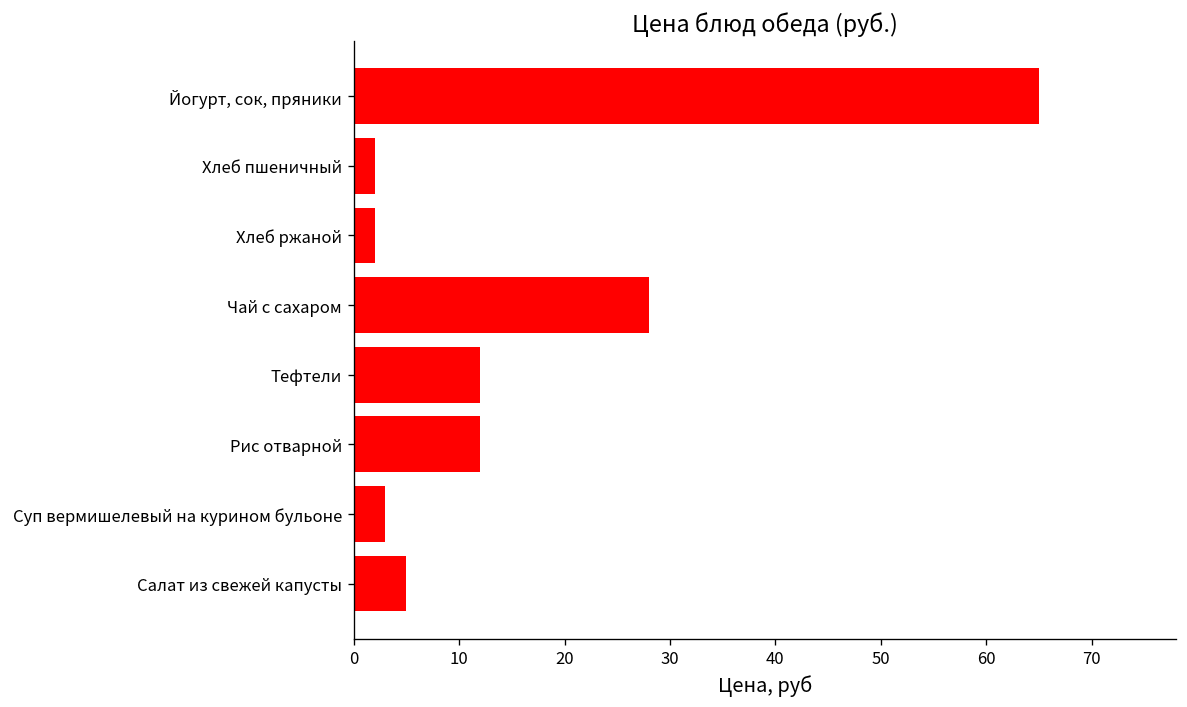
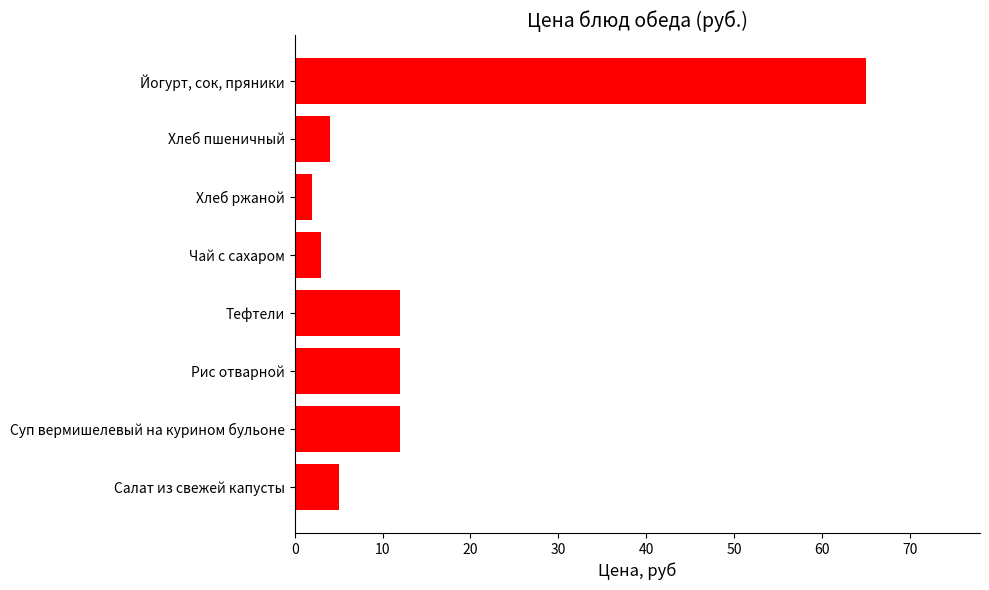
Хлеб пшеничный: 2 -> 4
Чай с сахаром: 28 -> 3
Суп вермишелевый на курином бульоне: 3 -> 12
